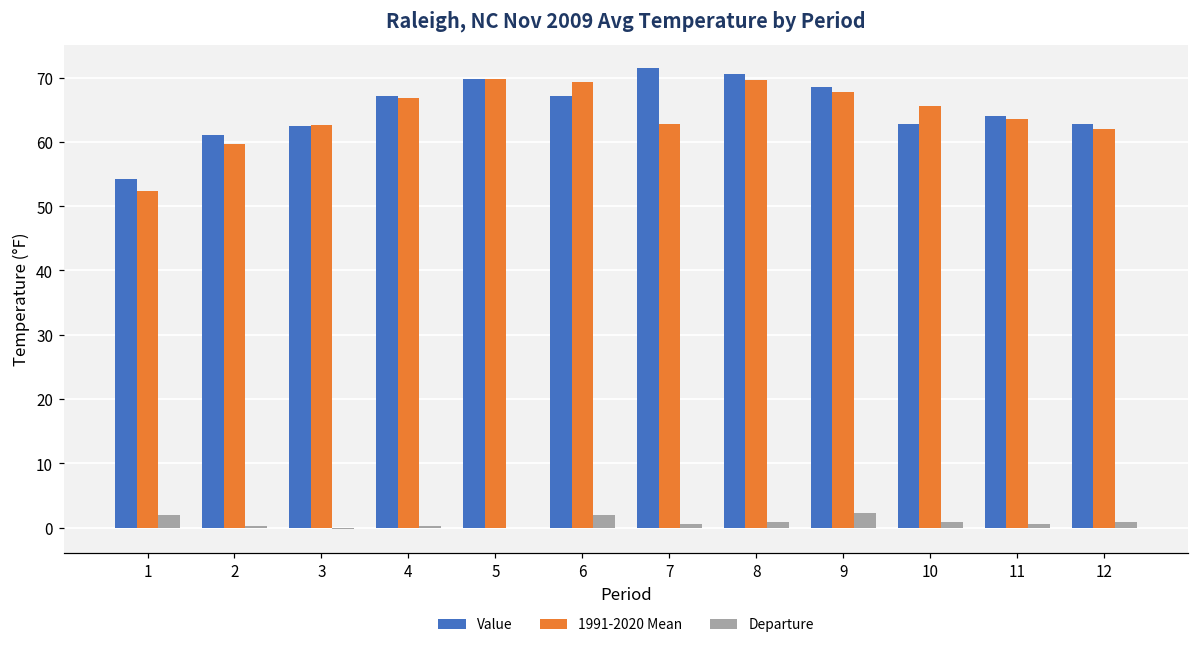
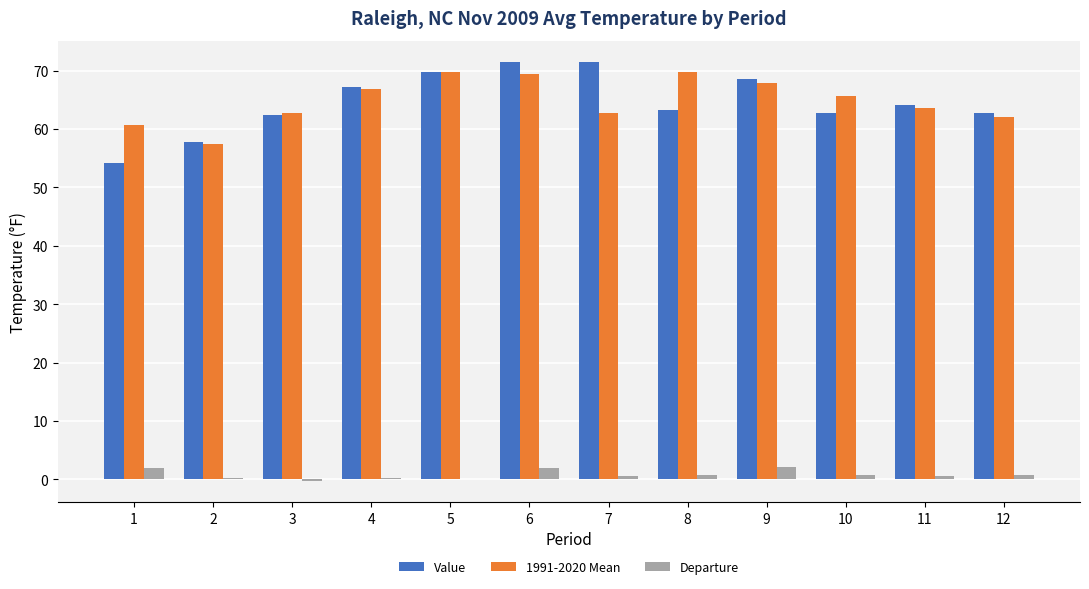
1991-2020 Mean, 1: 52 -> 61
Value, 2: 61 -> 58
1991-2020 Mean, 2: 60 -> 57
Value, 6: 67 -> 71
Value, 8: 71 -> 63
